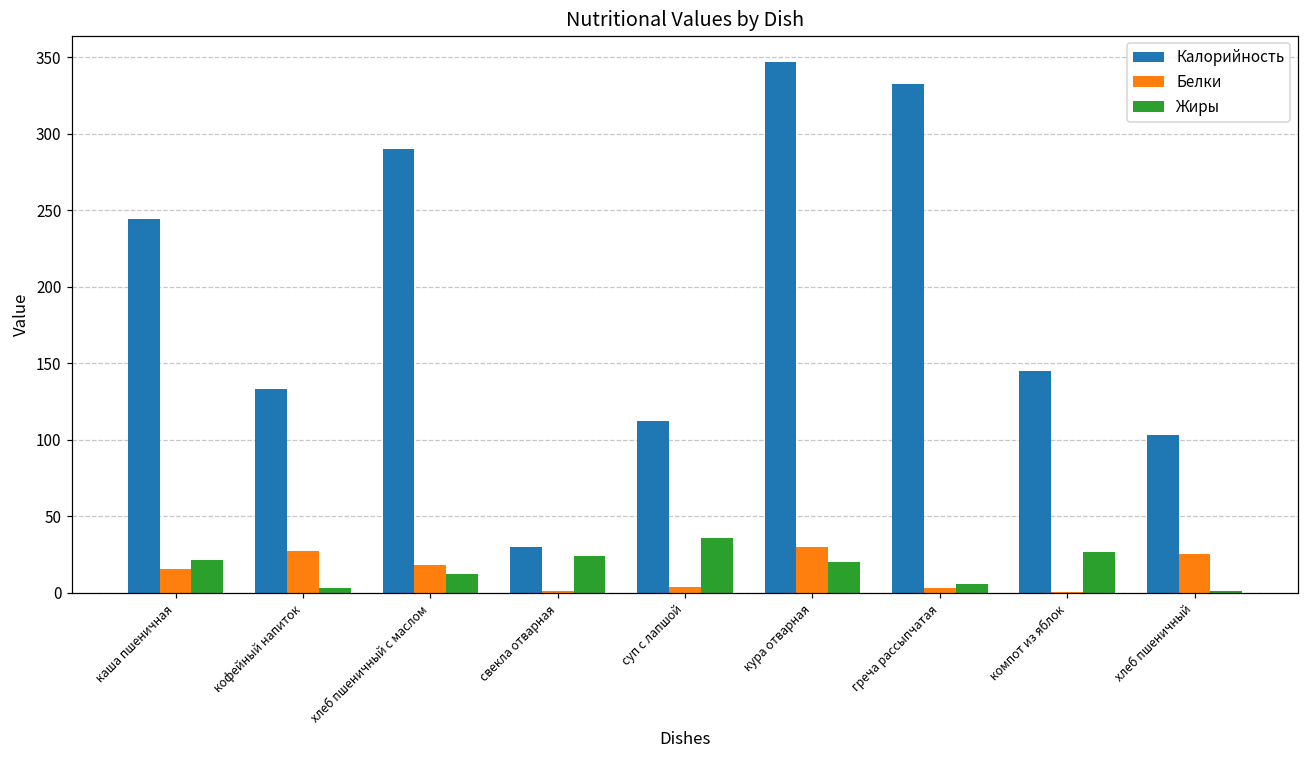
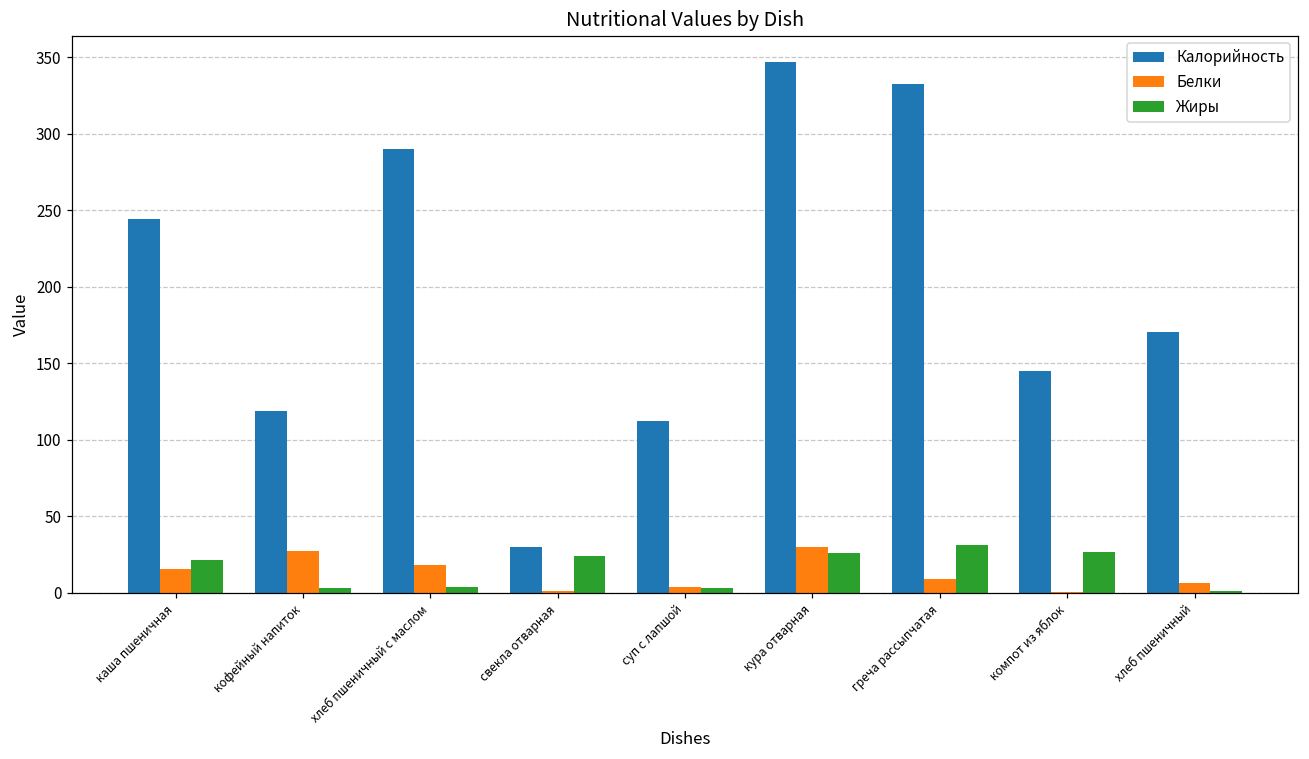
Калорийность, кофейный напиток: 133 -> 119
Жиры, хлеб пшеничный с маслом: 12 -> 4
Жиры, суп с лапшой: 36 -> 3
Жиры, кура отварная: 20 -> 26
Белки, греча рассыпчатая: 3 -> 9
Жиры, греча рассыпчатая: 5 -> 31
Калорийность, хлеб пшеничный: 103 -> 170
Белки, хлеб пшеничный: 26 -> 6
